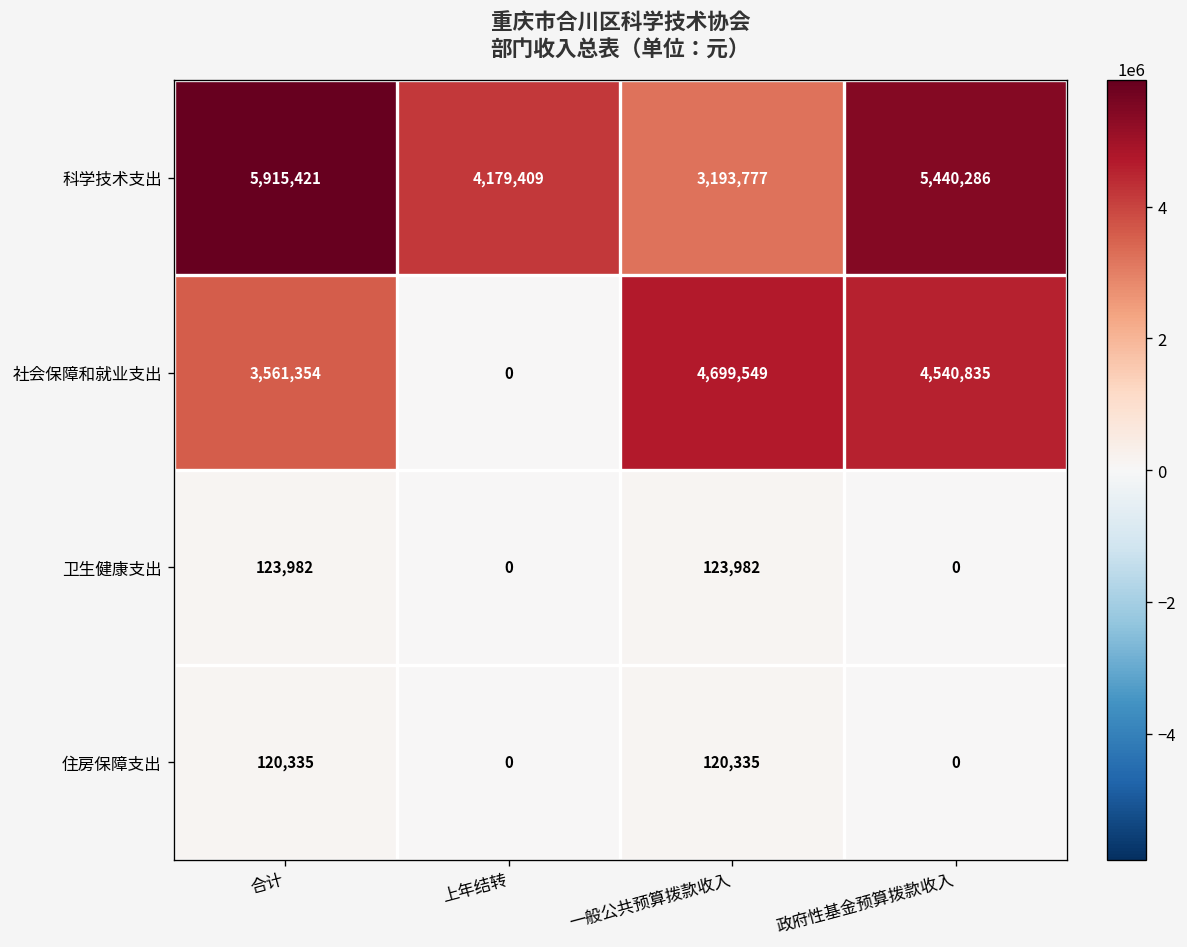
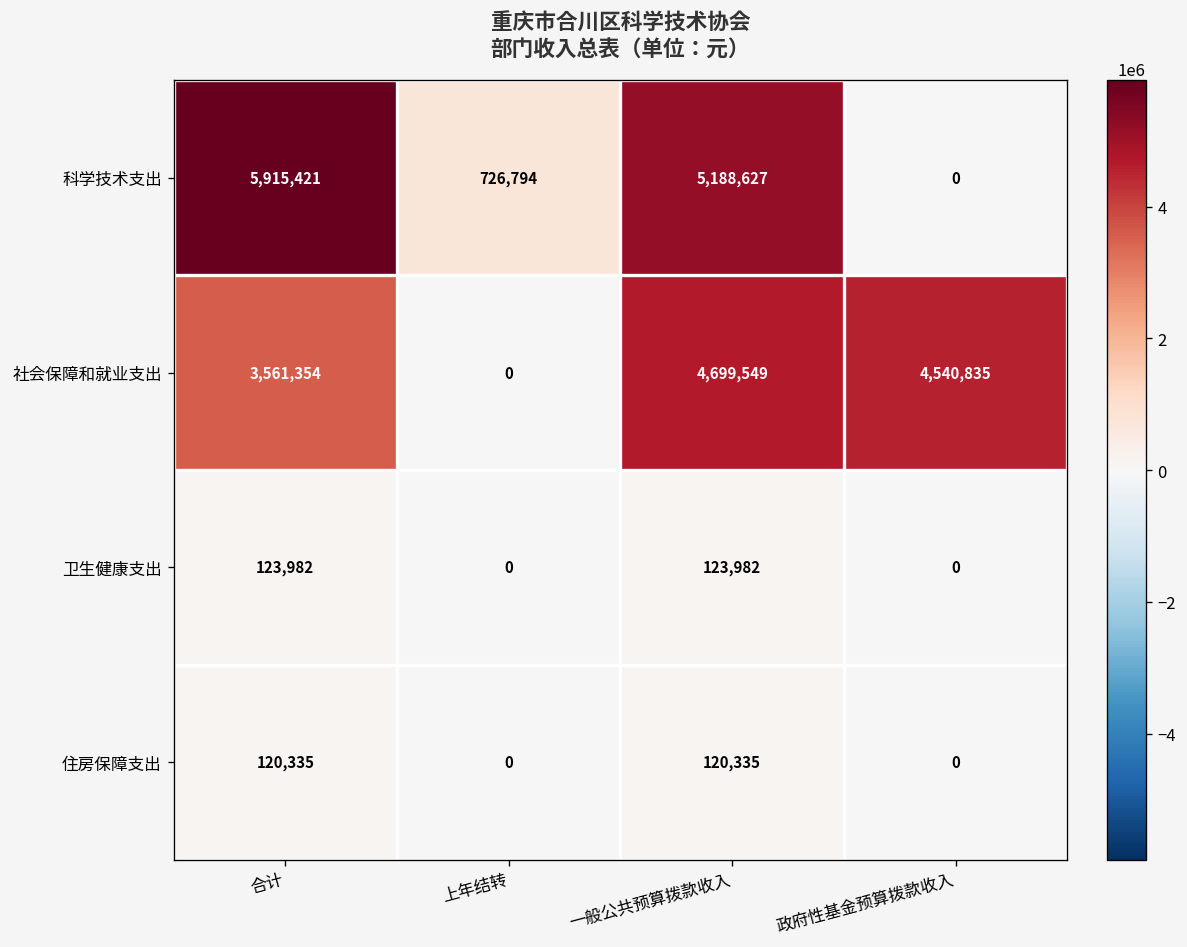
科学技术支出, 上年结转: 4,179,409 -> 726,794
科学技术支出, 一般公共预算拨款收入: 3,193,777 -> 5,188,627
科学技术支出, 政府性基金预算拨款收入: 5,440,286 -> 0
